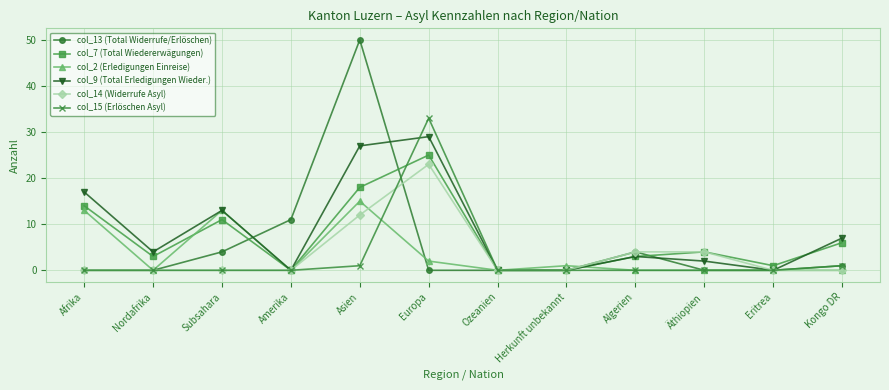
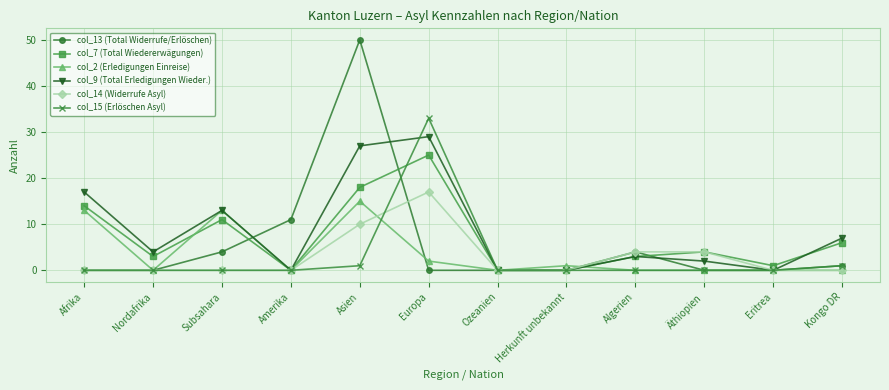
col_14 (Widerrufe Asyl), Asien: 12 -> 10
col_14 (Widerrufe Asyl), Europa: 23 -> 17
